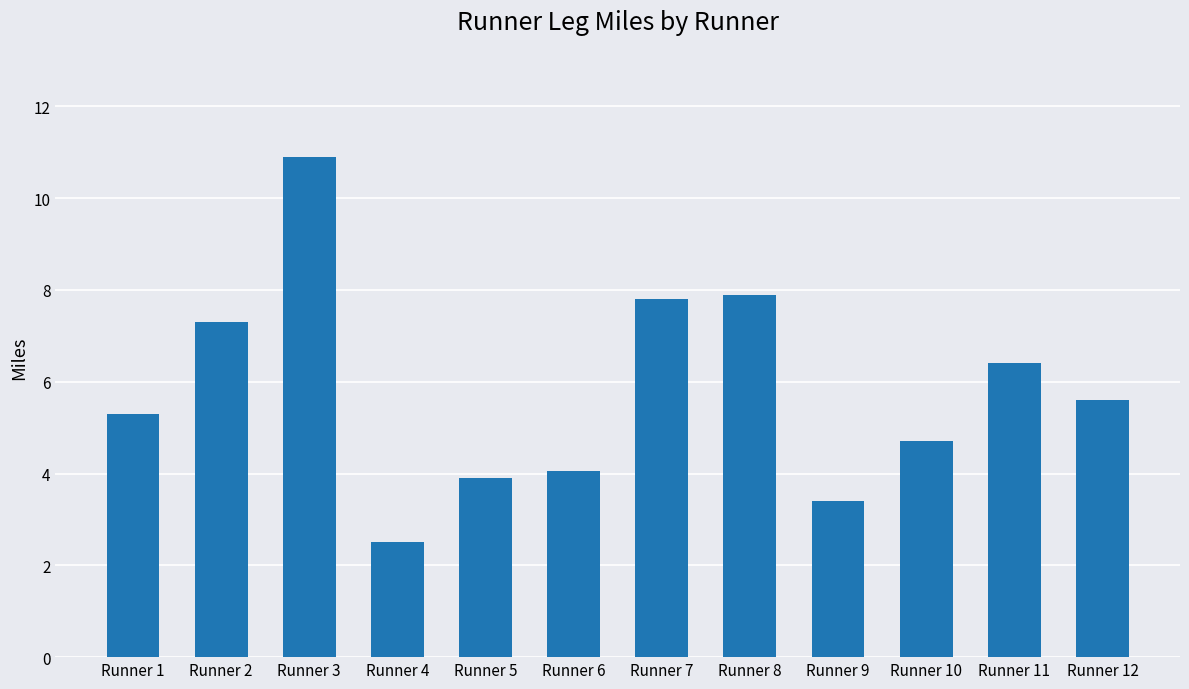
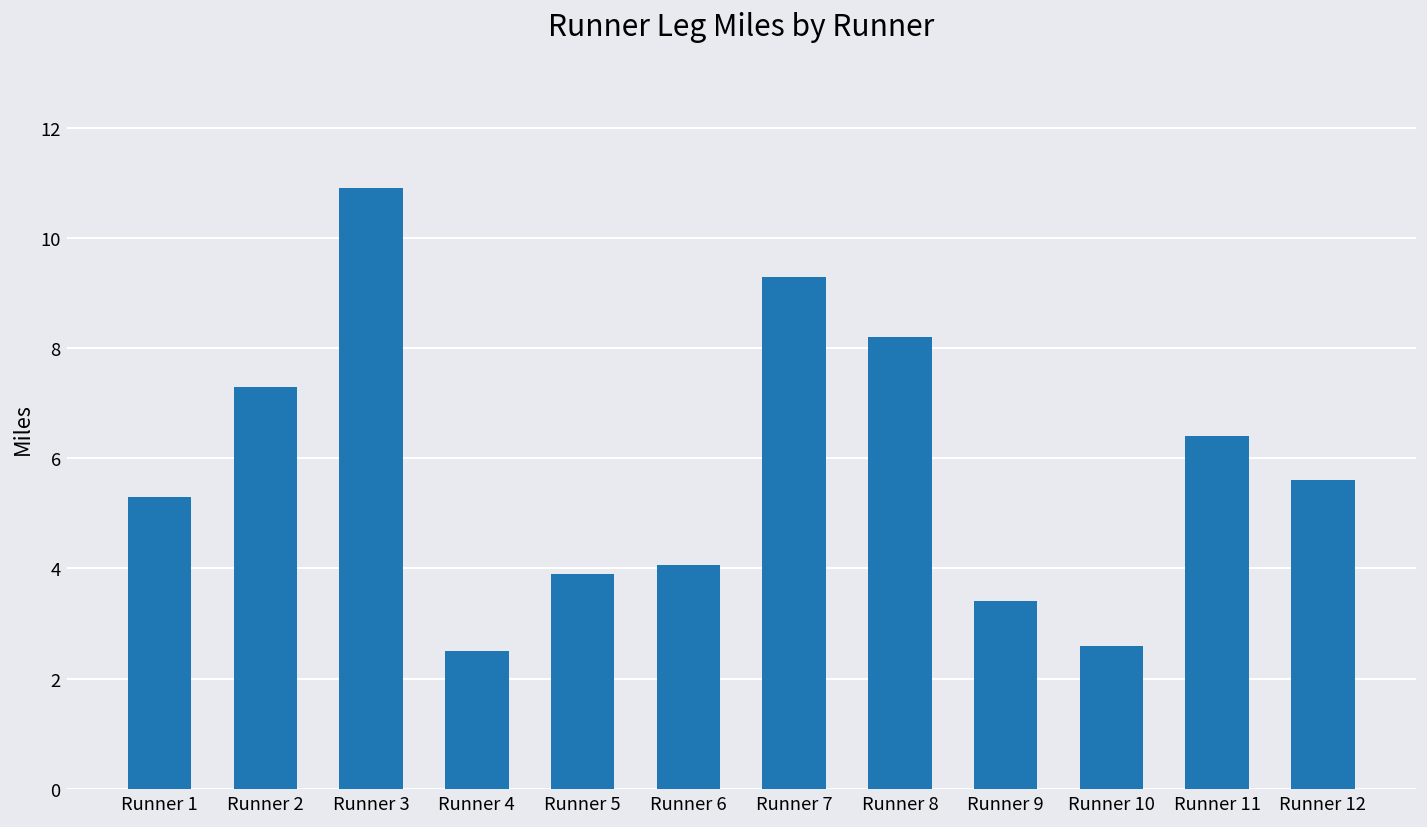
Runner 7: 7.8 -> 9.3
Runner 8: 7.9 -> 8.2
Runner 10: 4.7 -> 2.6
